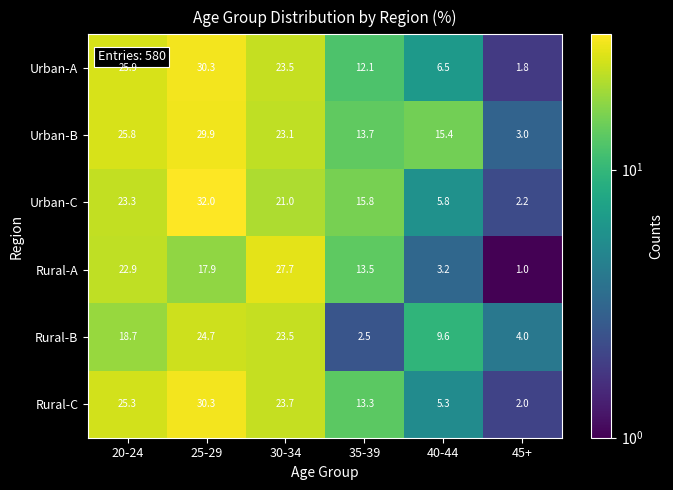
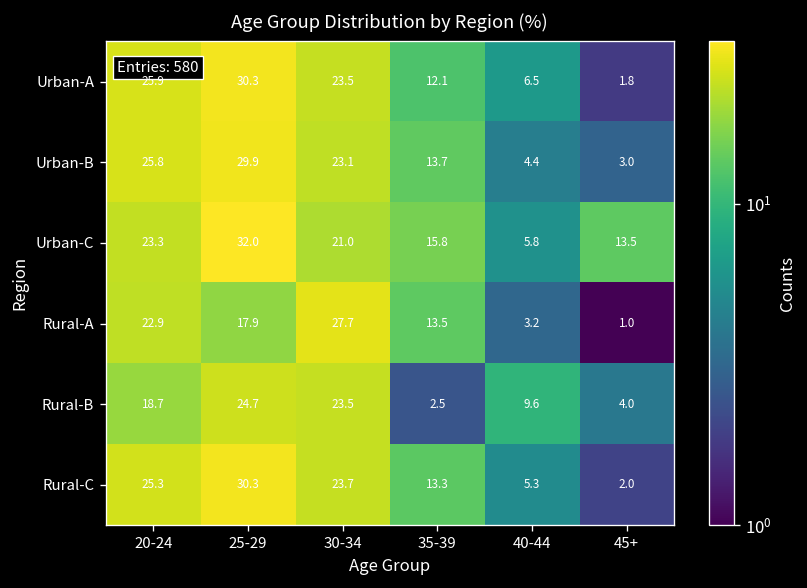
Urban-B, 40-44: 15.4 -> 4.4
Urban-C, 45+: 2.2 -> 13.5
